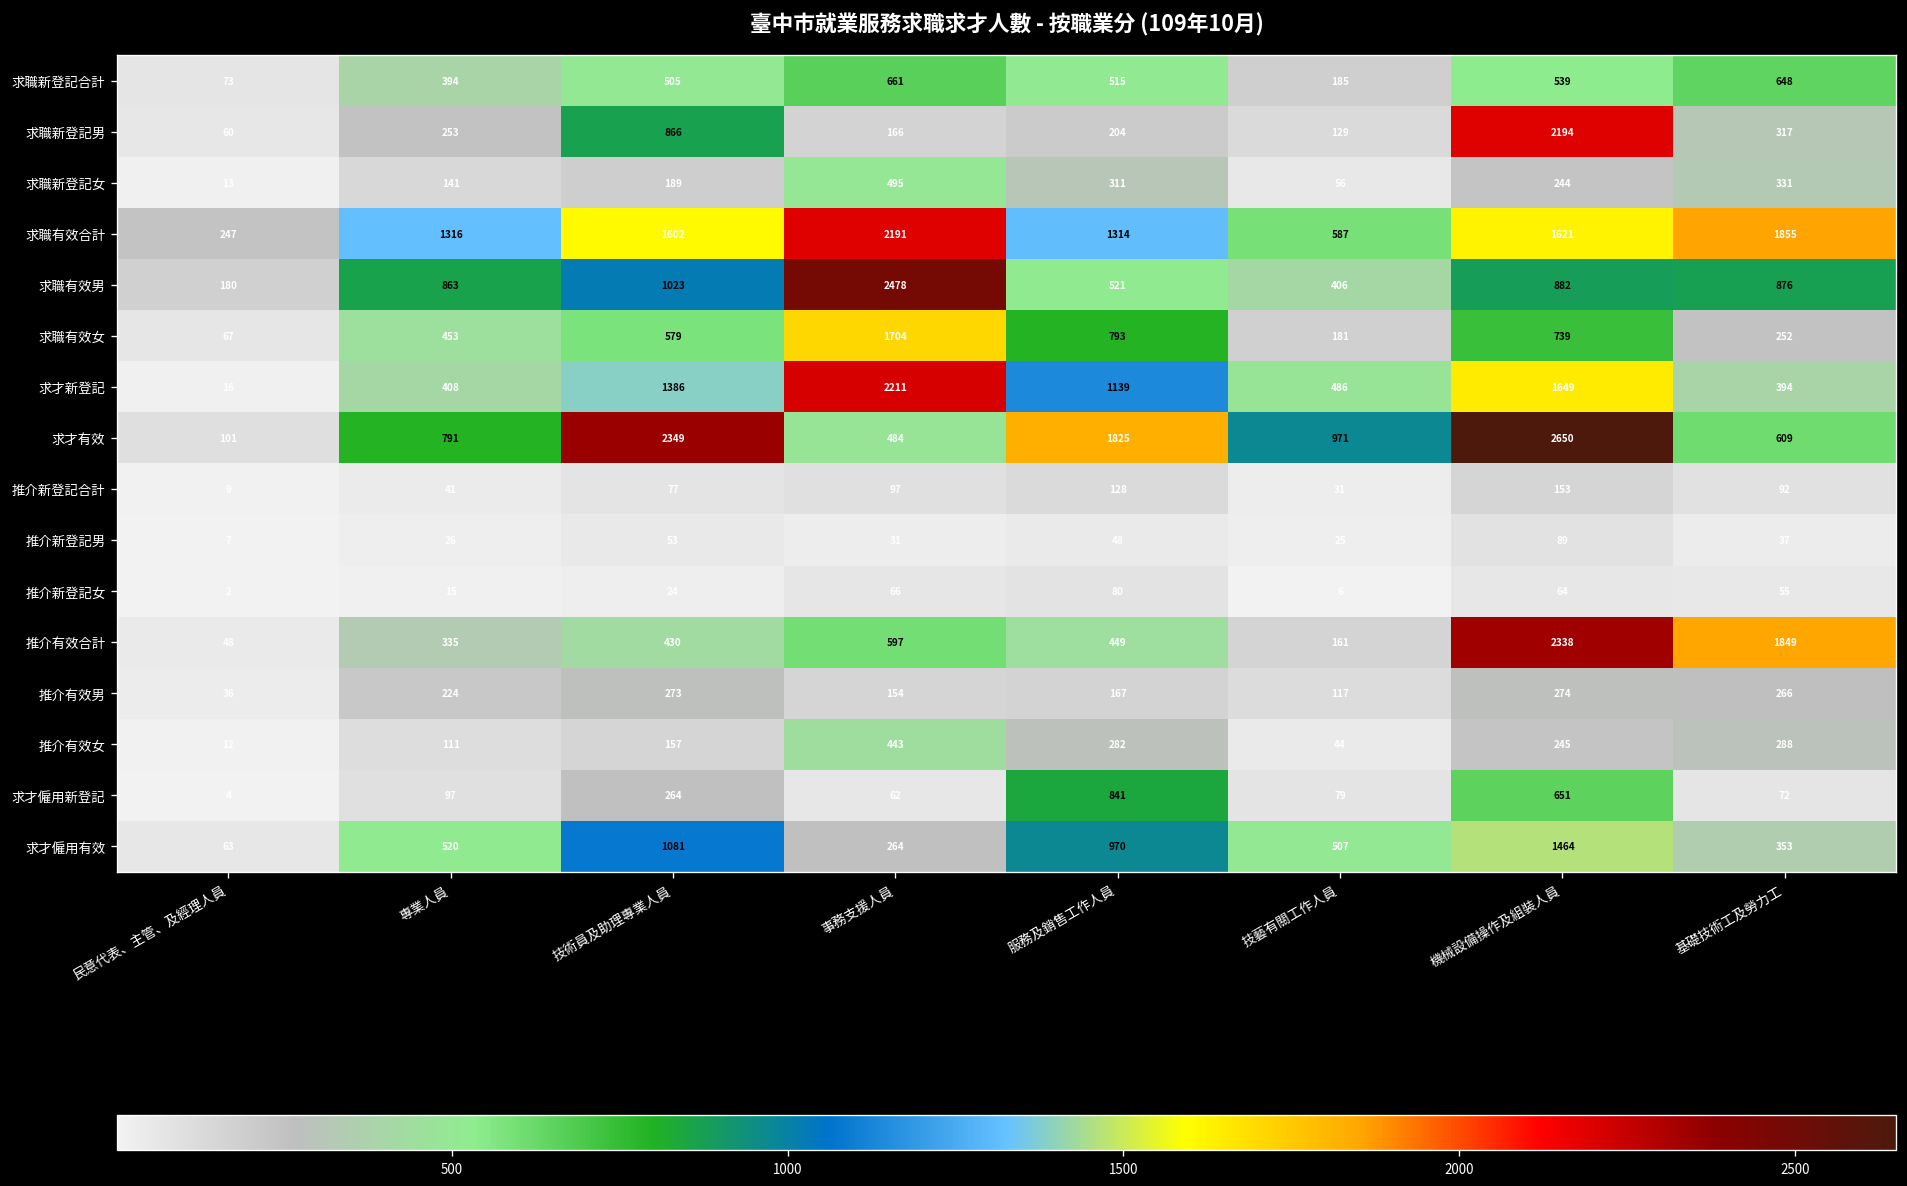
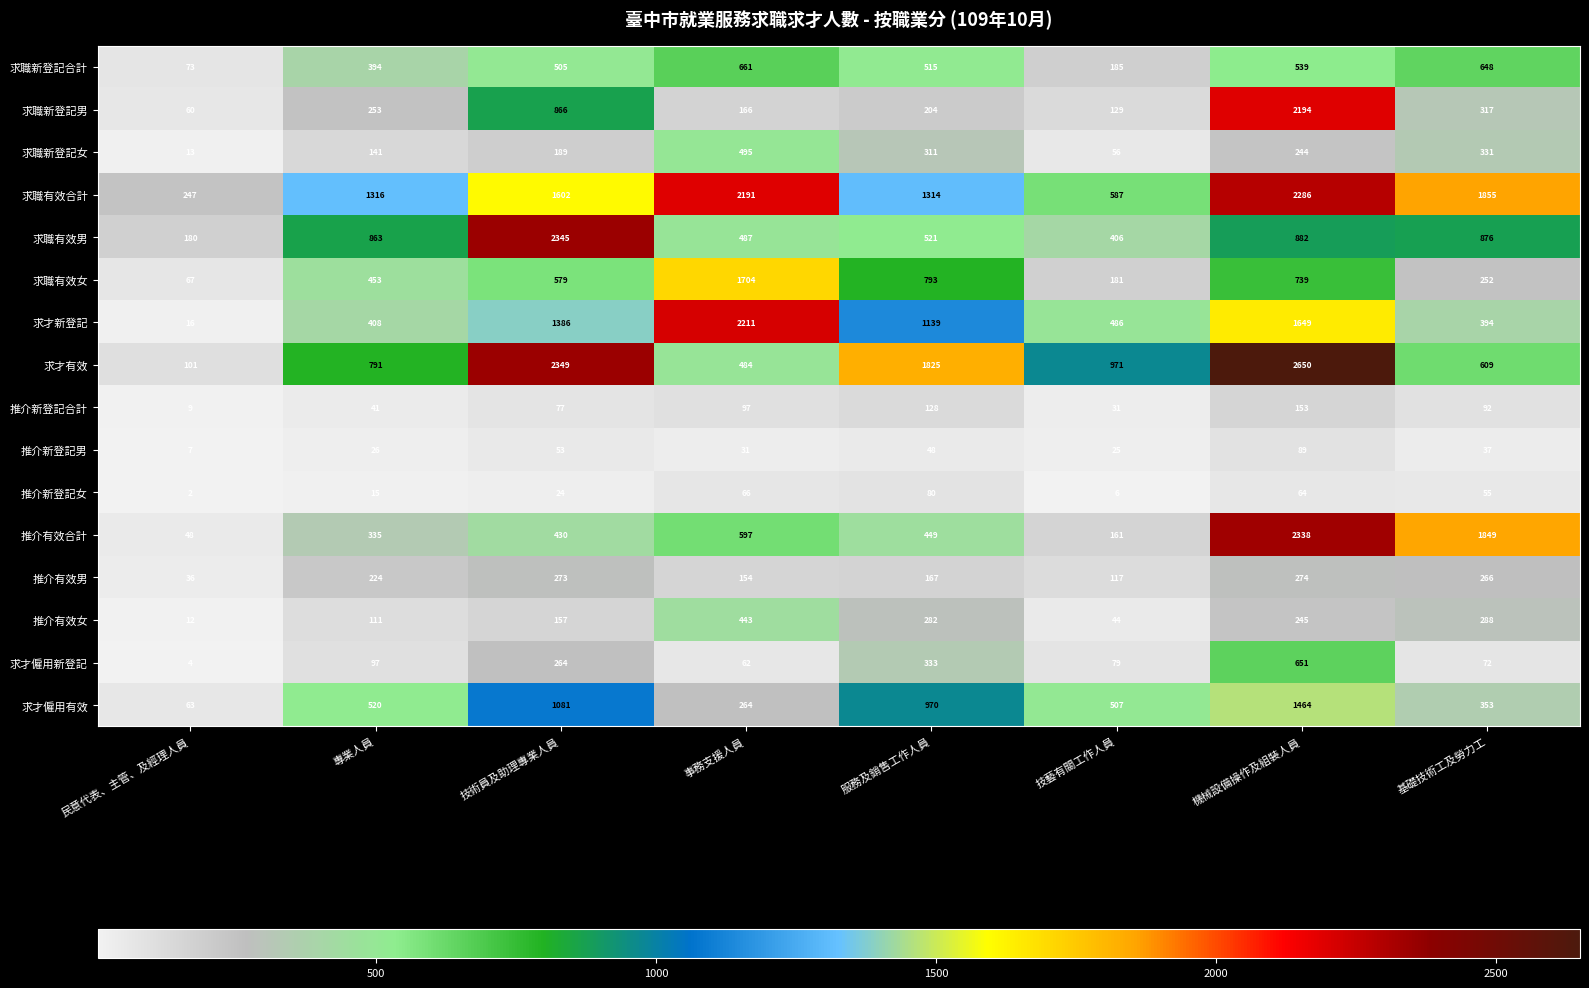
求職有效合計, 機械設備操作及組裝人員: 1621 -> 2286
求職有效男, 技術員及助理專業人員: 1023 -> 2345
求職有效男, 事務支援人員: 2478 -> 487
求才僱用新登記, 服務及銷售工作人員: 841 -> 333
